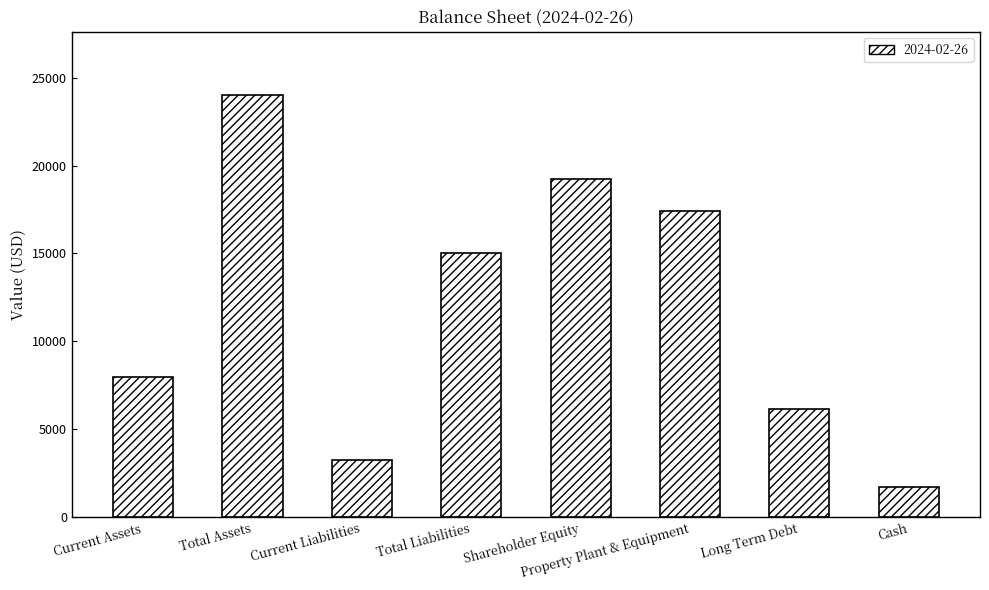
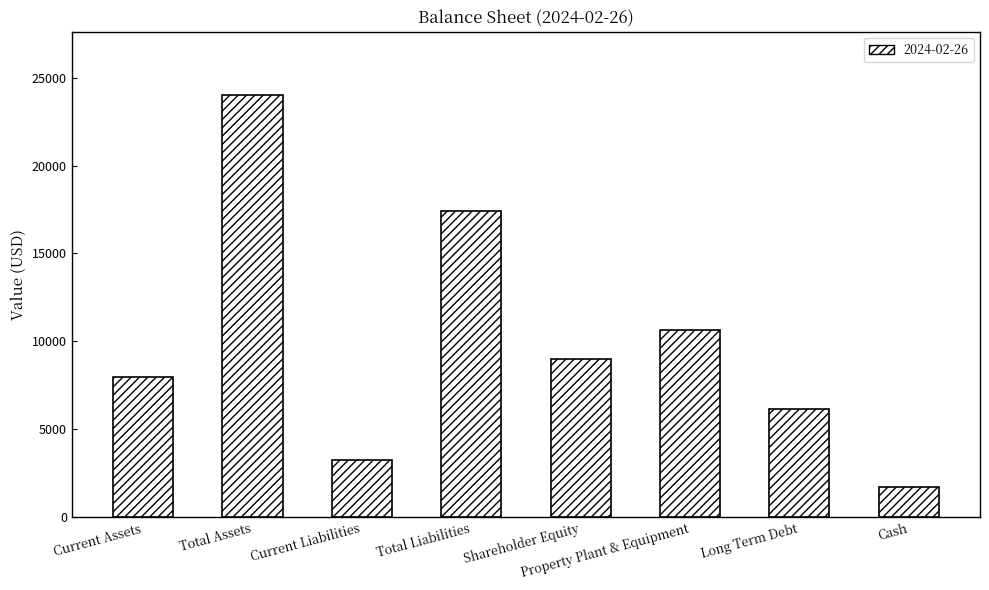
Total Liabilities: 15000 -> 17400
Shareholder Equity: 19200 -> 9000
Property Plant & Equipment: 17400 -> 10600
